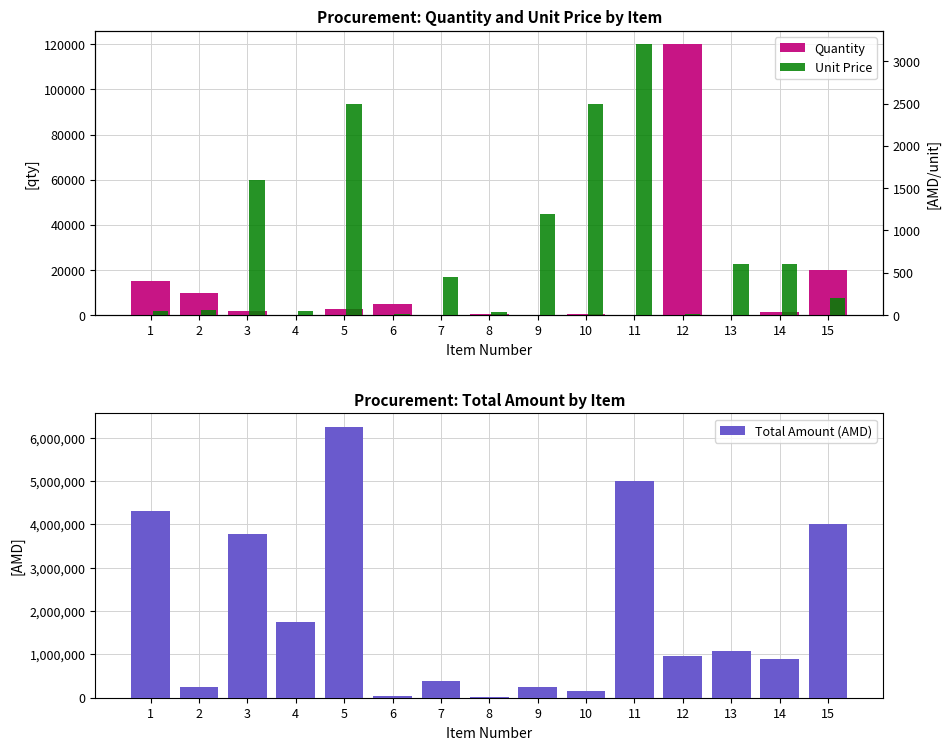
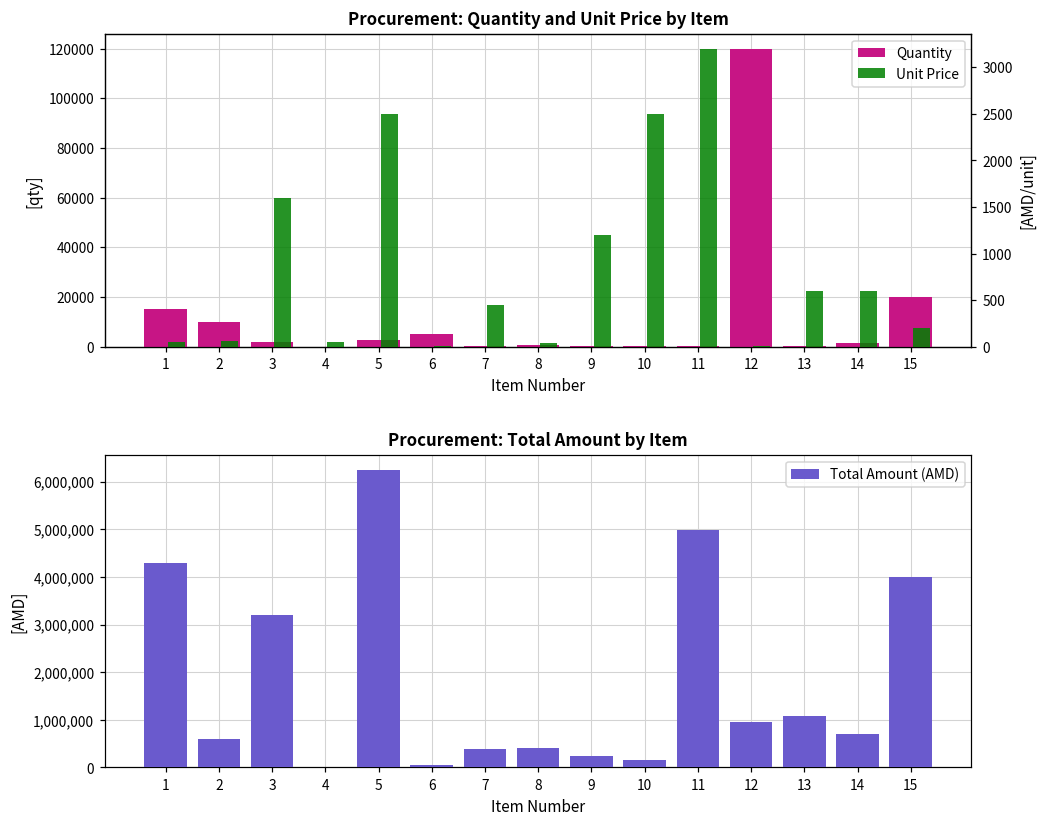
Procurement: Total Amount by Item, 2: 200,000 -> 600,000
Procurement: Total Amount by Item, 3: 3,800,000 -> 3,200,000
Procurement: Total Amount by Item, 4: 1,700,000 -> 0
Procurement: Total Amount by Item, 8: 0 -> 400,000
Procurement: Total Amount by Item, 14: 900,000 -> 700,000
